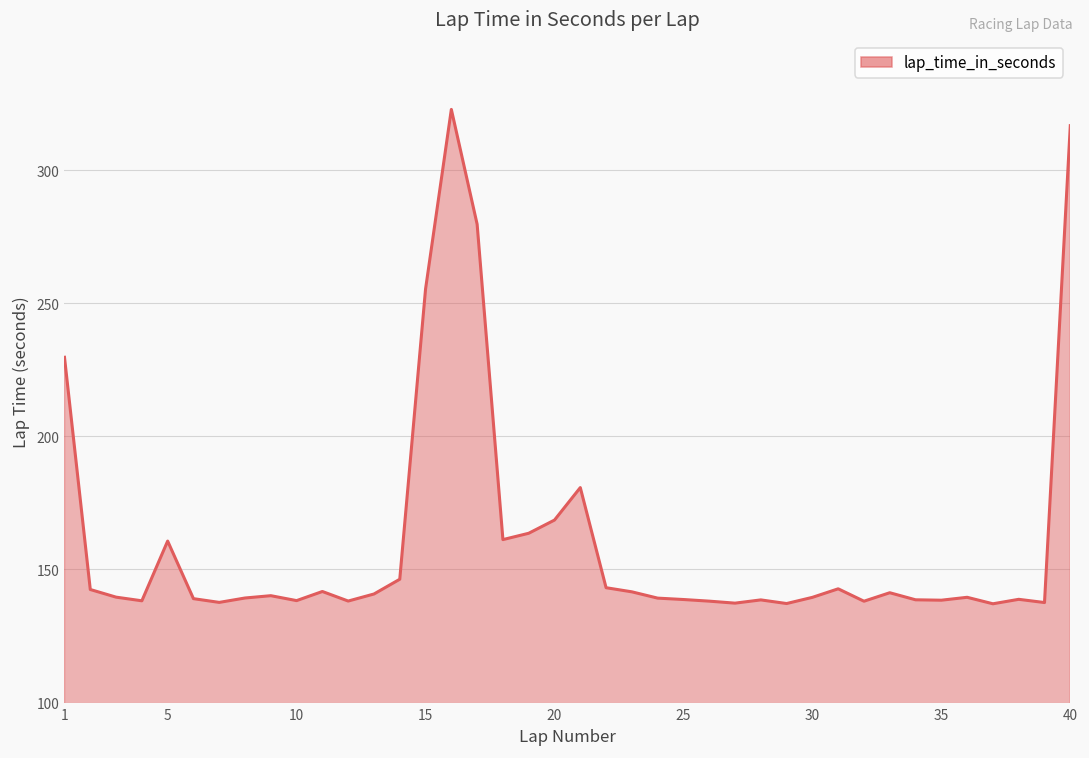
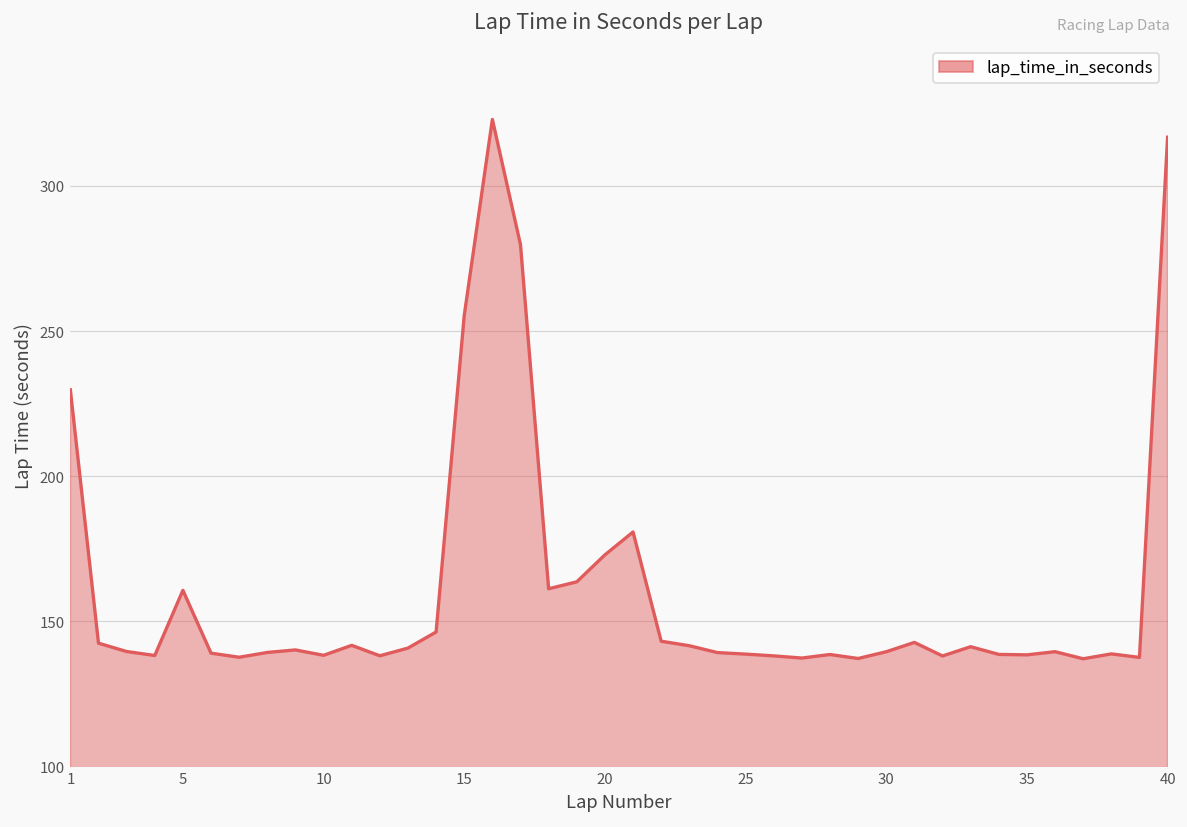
20: 169 -> 173
